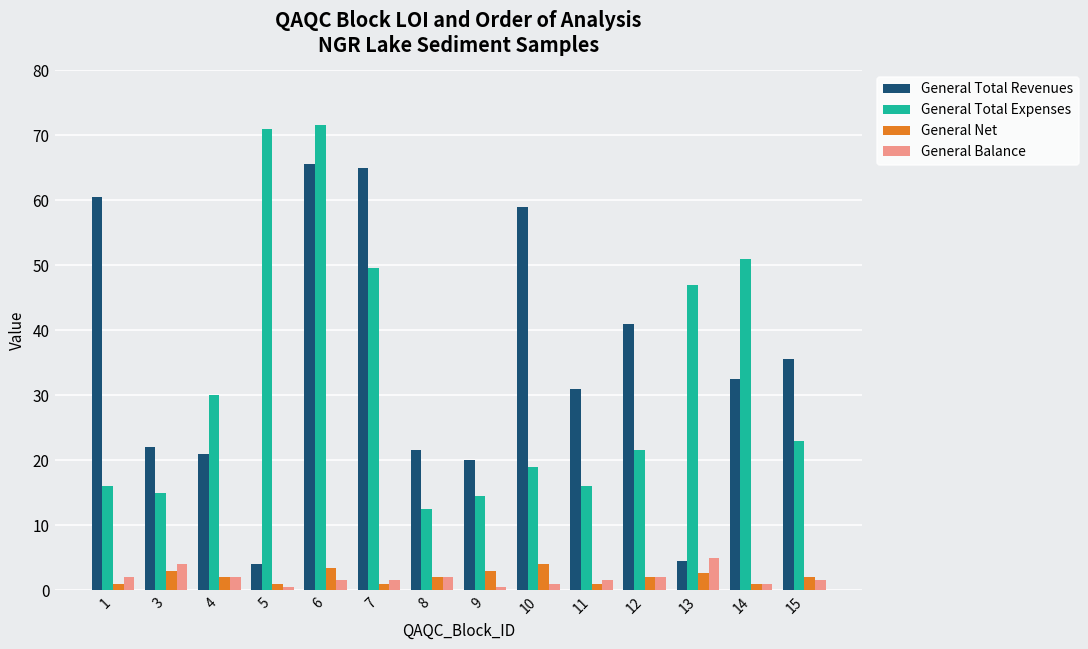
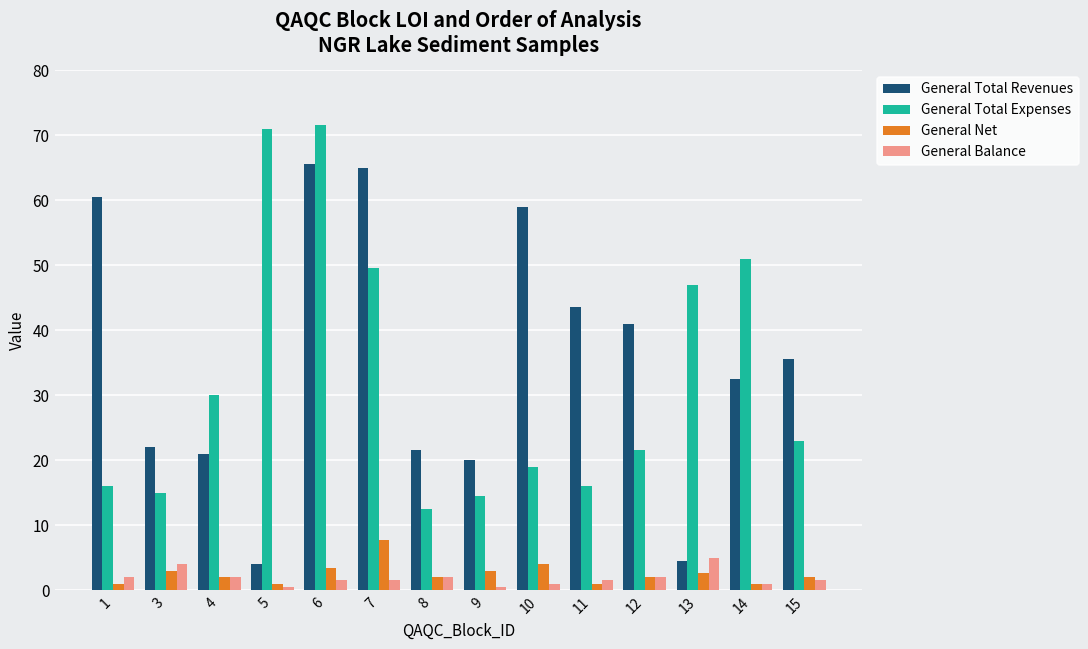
General Net, 7: 1 -> 8
General Total Revenues, 11: 31 -> 44
